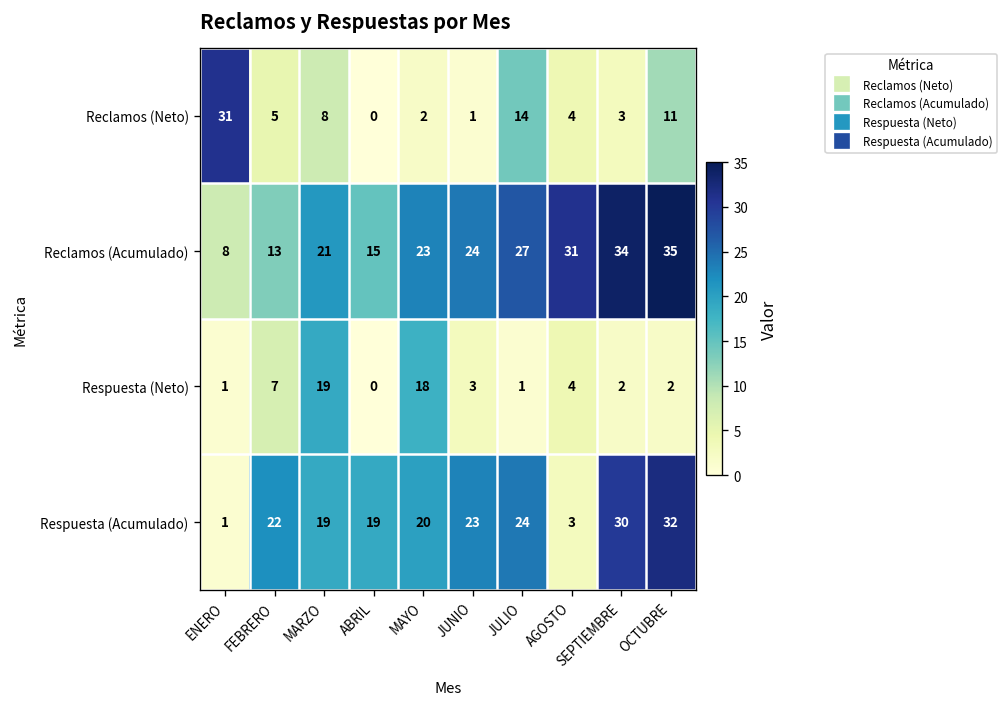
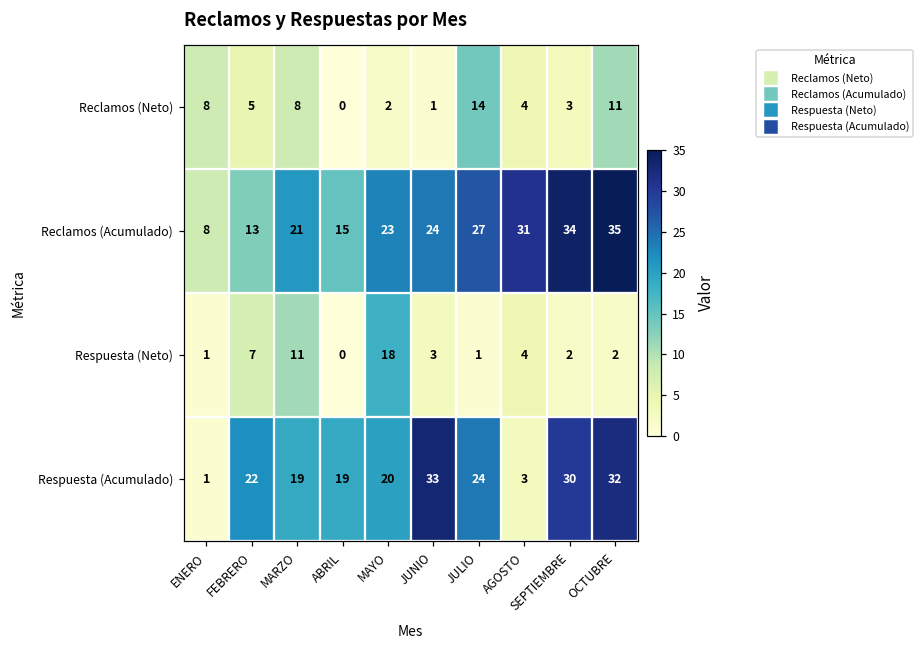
Reclamos (Neto), ENERO: 31 -> 8
Respuesta (Neto), MARZO: 19 -> 11
Respuesta (Acumulado), JUNIO: 23 -> 33
